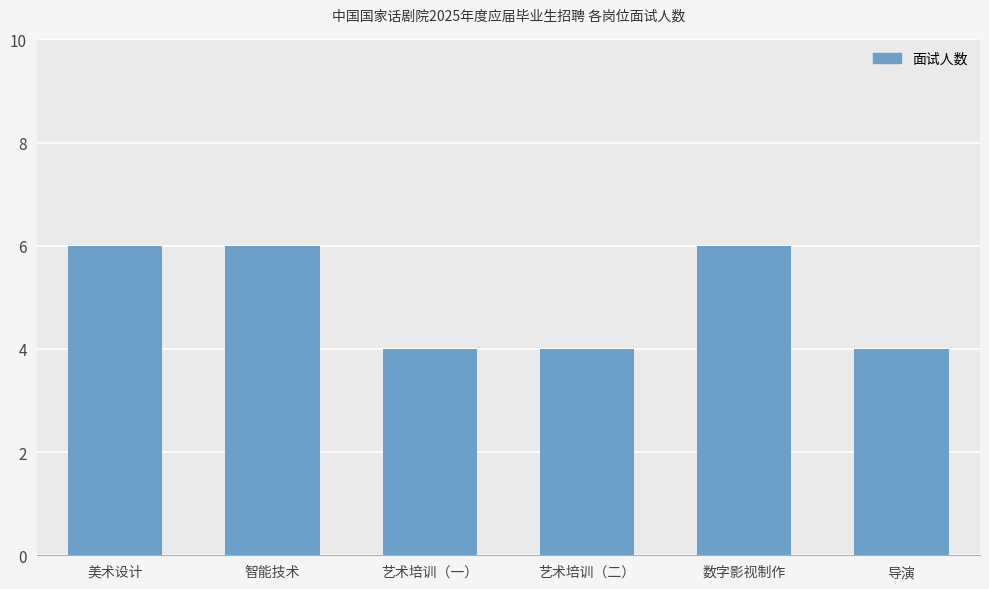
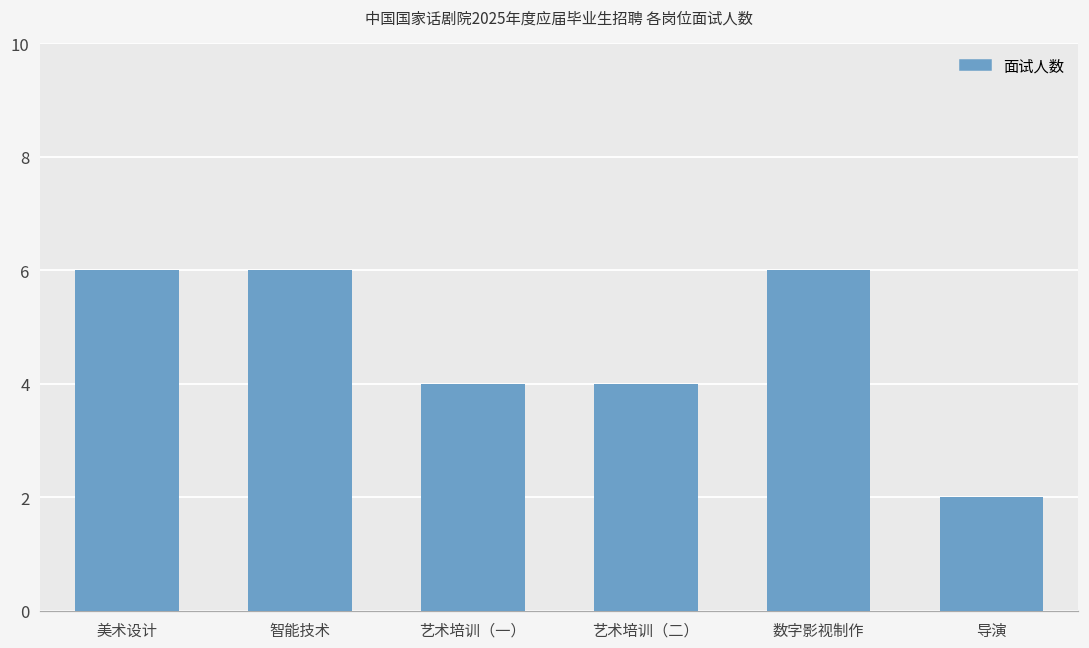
导演: 4 -> 2
